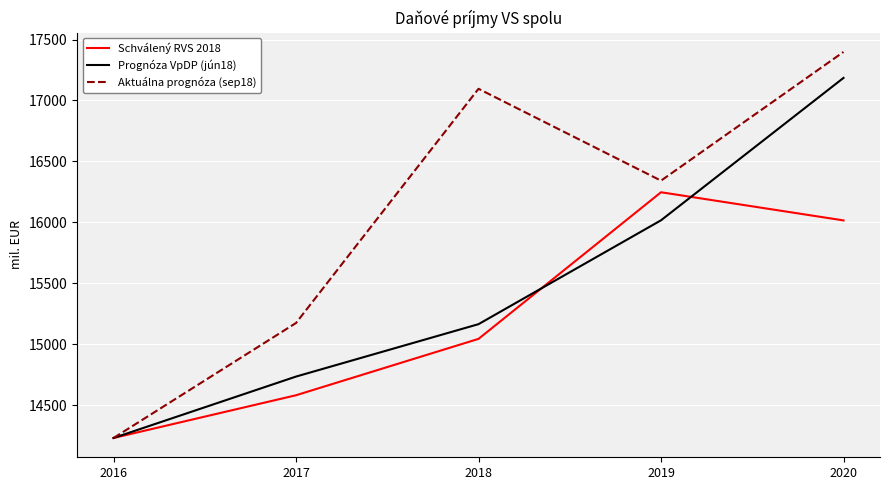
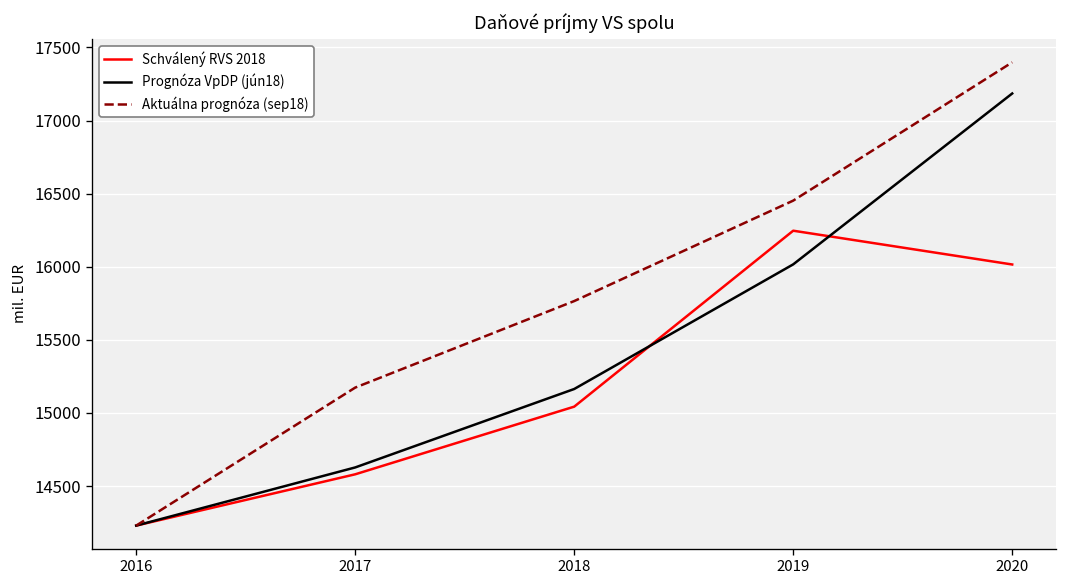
Prognóza VpDP (jún18), 2017: 14730 -> 14630
Aktuálna prognóza (sep18), 2018: 17100 -> 15770
Aktuálna prognóza (sep18), 2019: 16340 -> 16450
